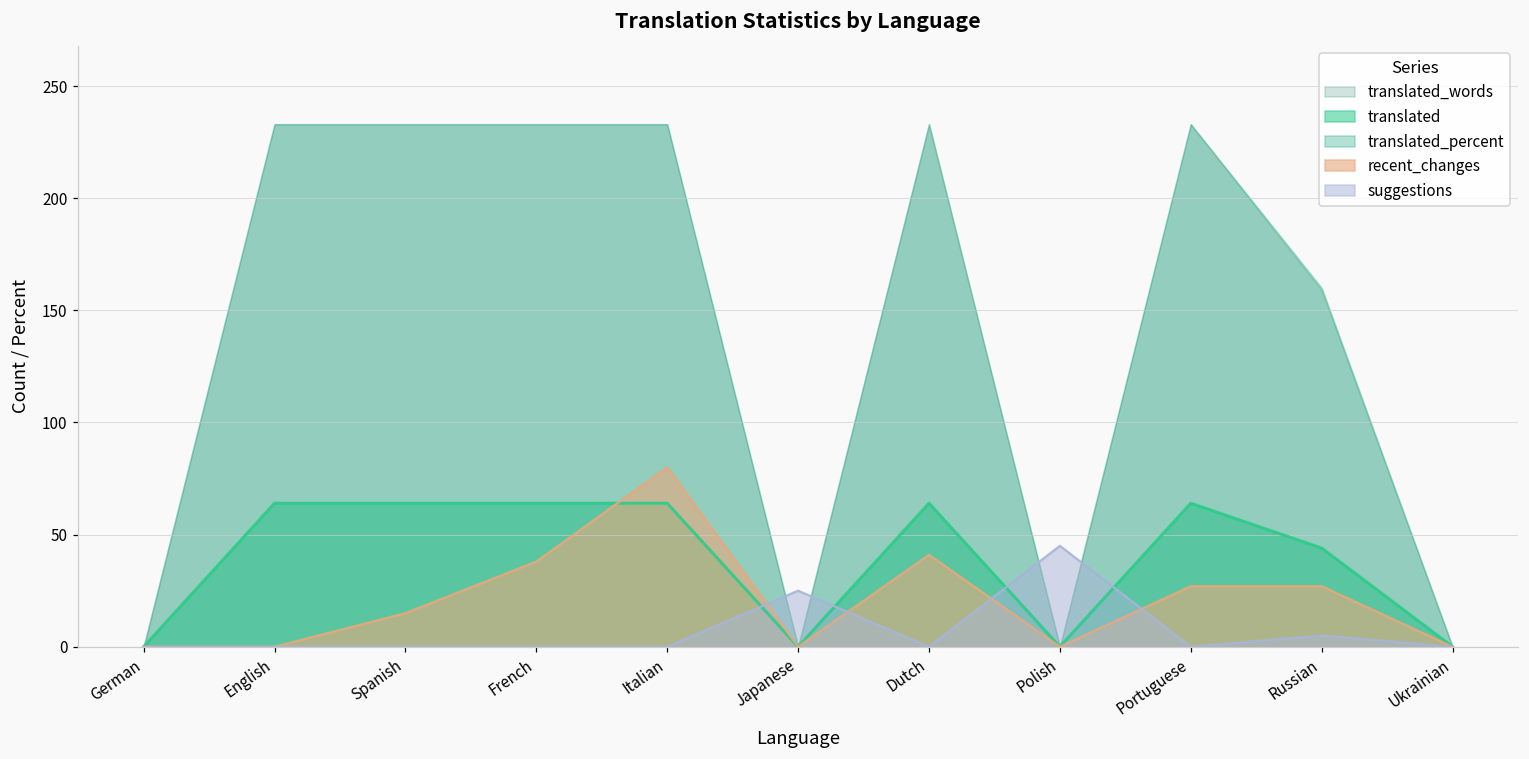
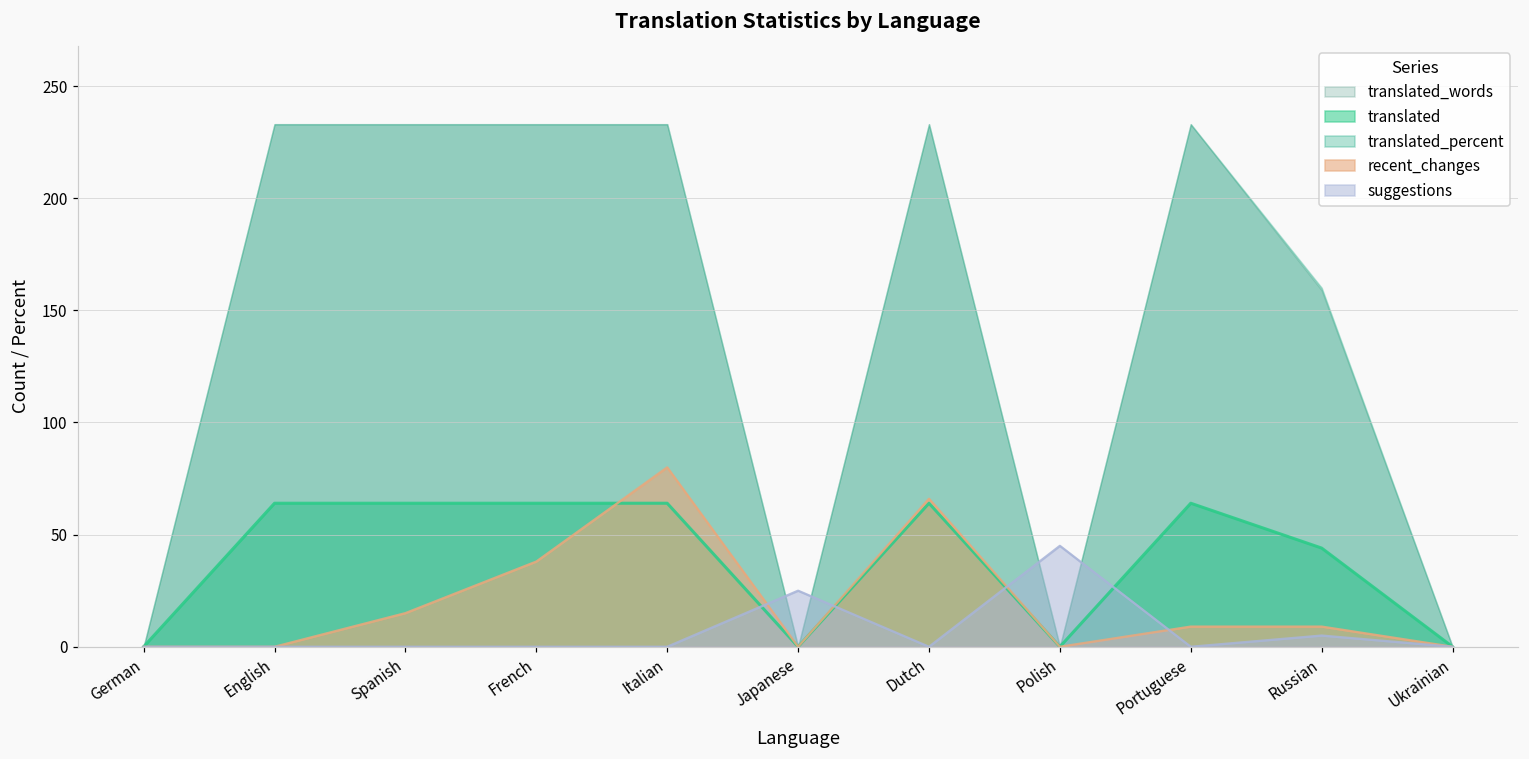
recent_changes, Dutch: 41 -> 66
recent_changes, Portuguese: 27 -> 9
recent_changes, Russian: 27 -> 9
